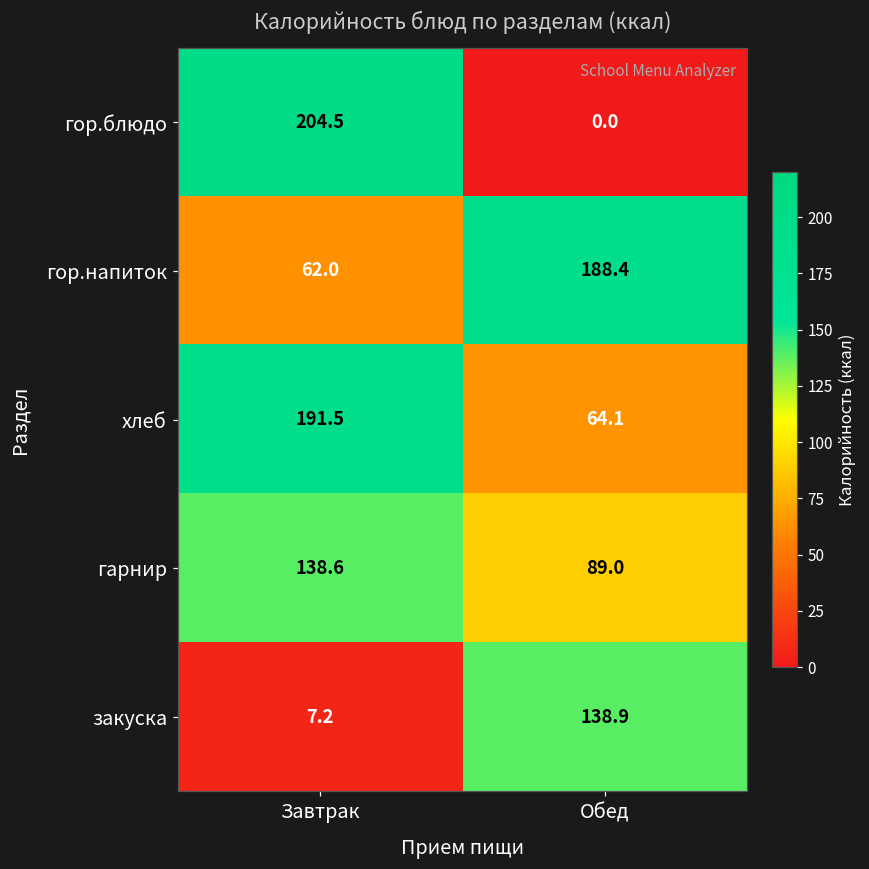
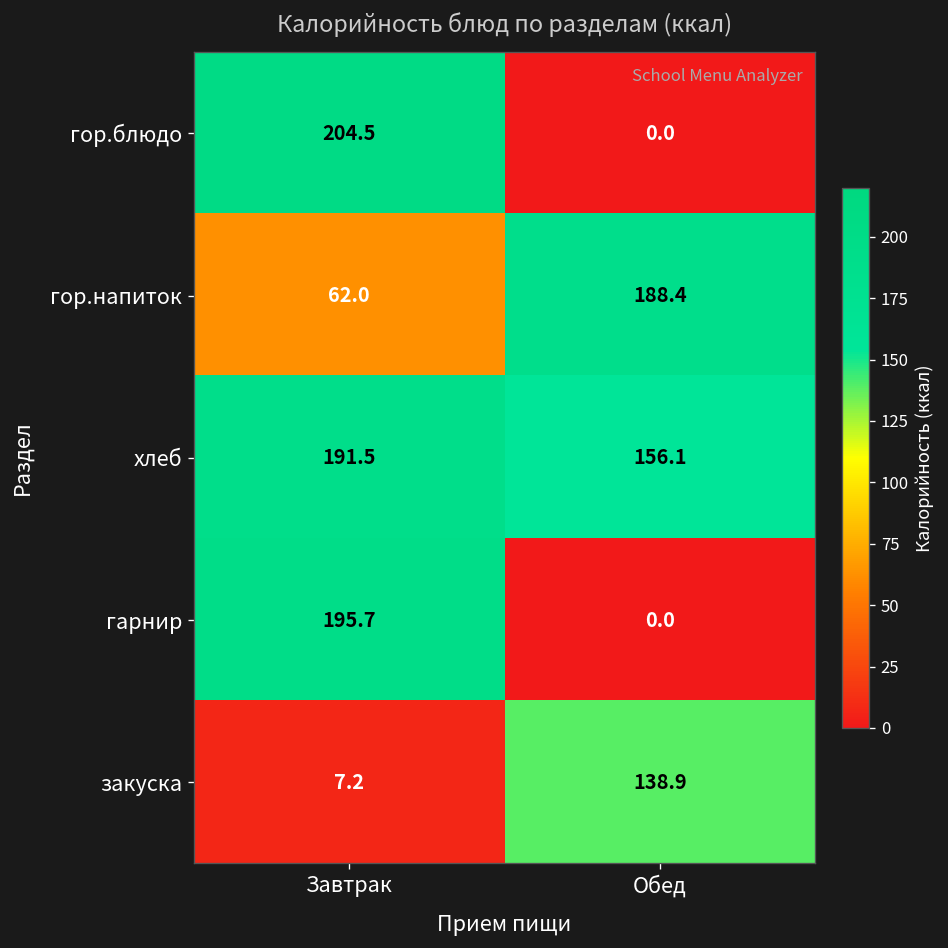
хлеб, Обед: 64.1 -> 156.1
гарнир, Завтрак: 138.6 -> 195.7
гарнир, Обед: 89.0 -> 0.0
